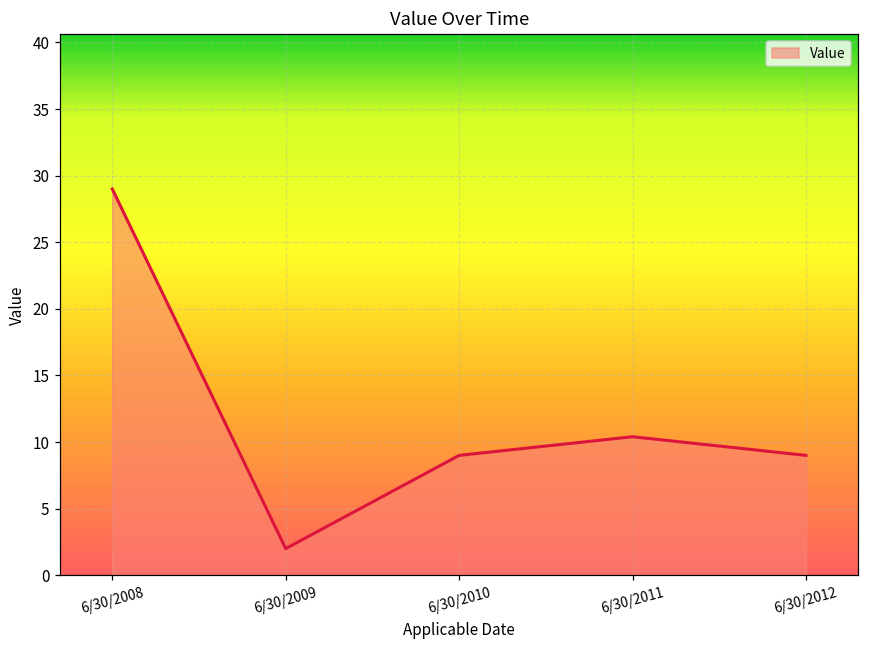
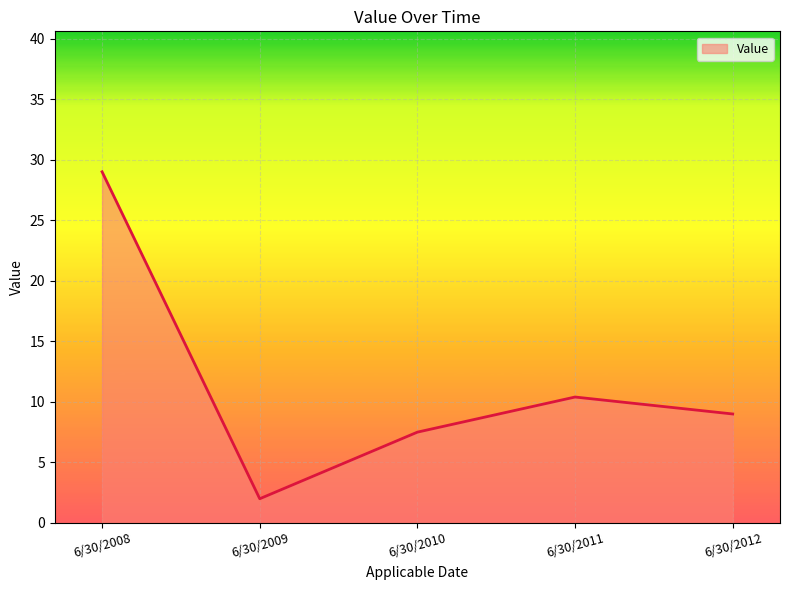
6/30/2010: 9.0 -> 7.5
